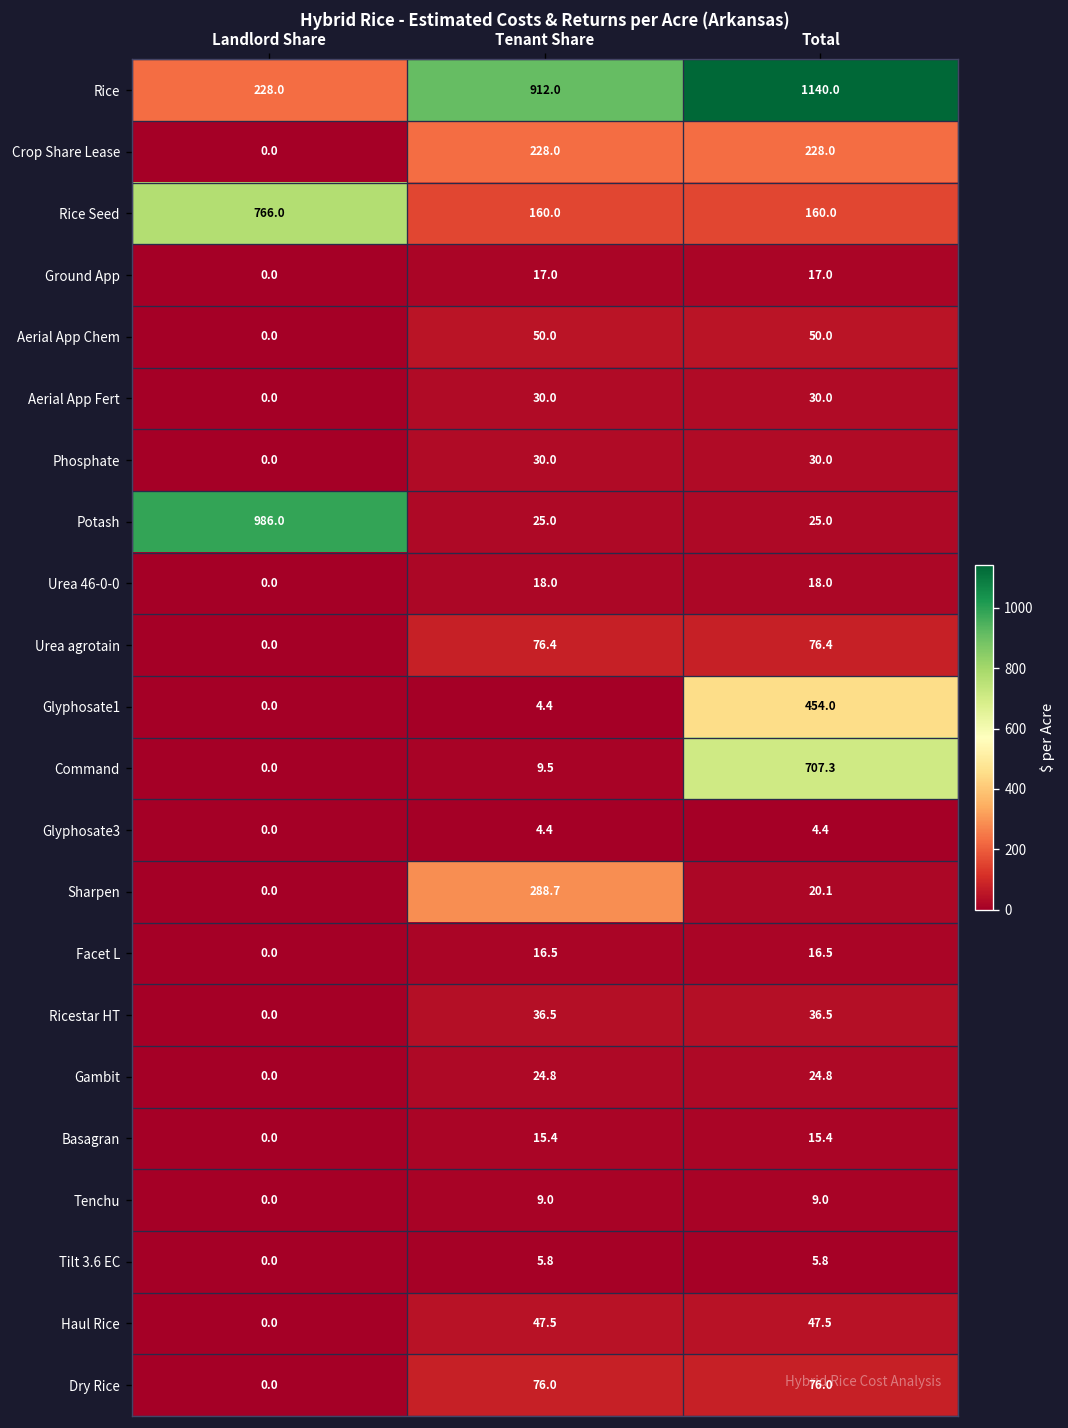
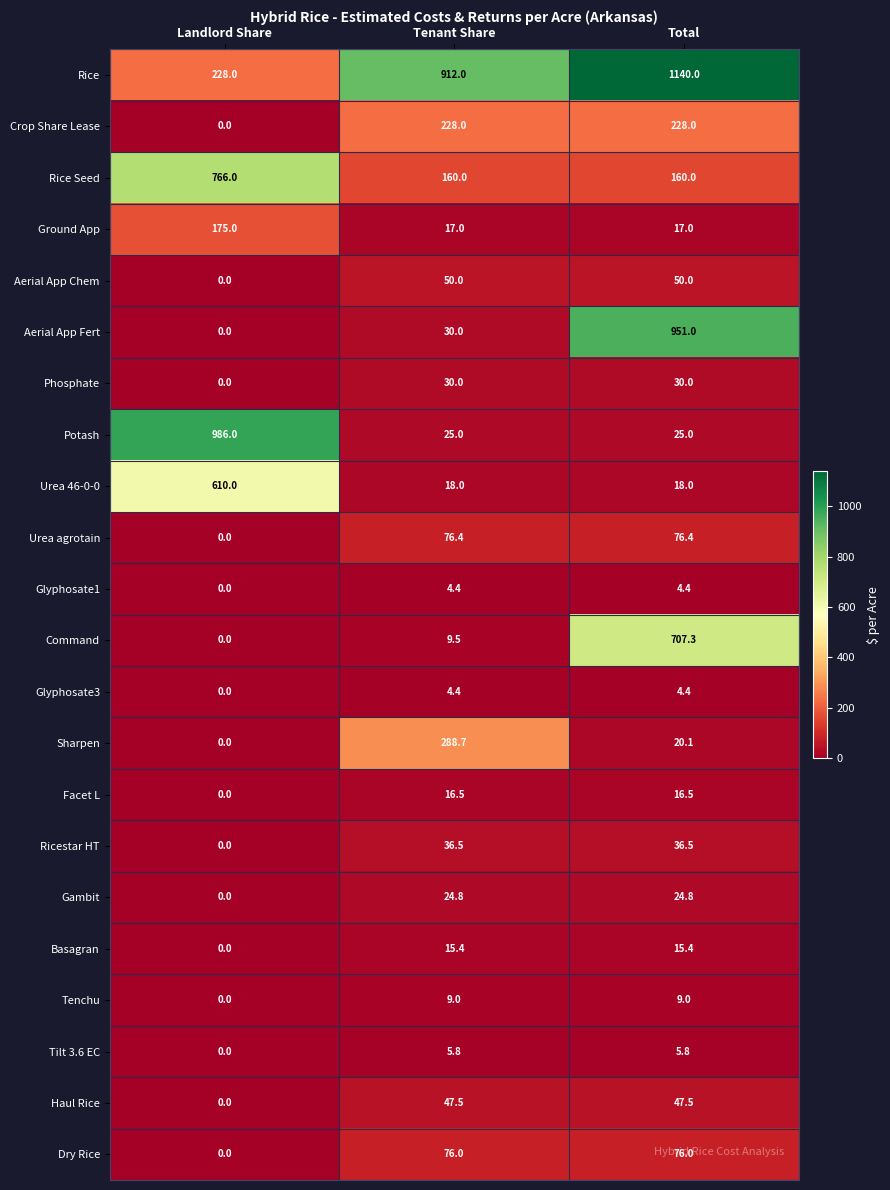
Ground App, Landlord Share: 0.0 -> 175.0
Aerial App Fert, Total: 30.0 -> 951.0
Urea 46-0-0, Landlord Share: 0.0 -> 610.0
Glyphosate1, Total: 454.0 -> 4.4
